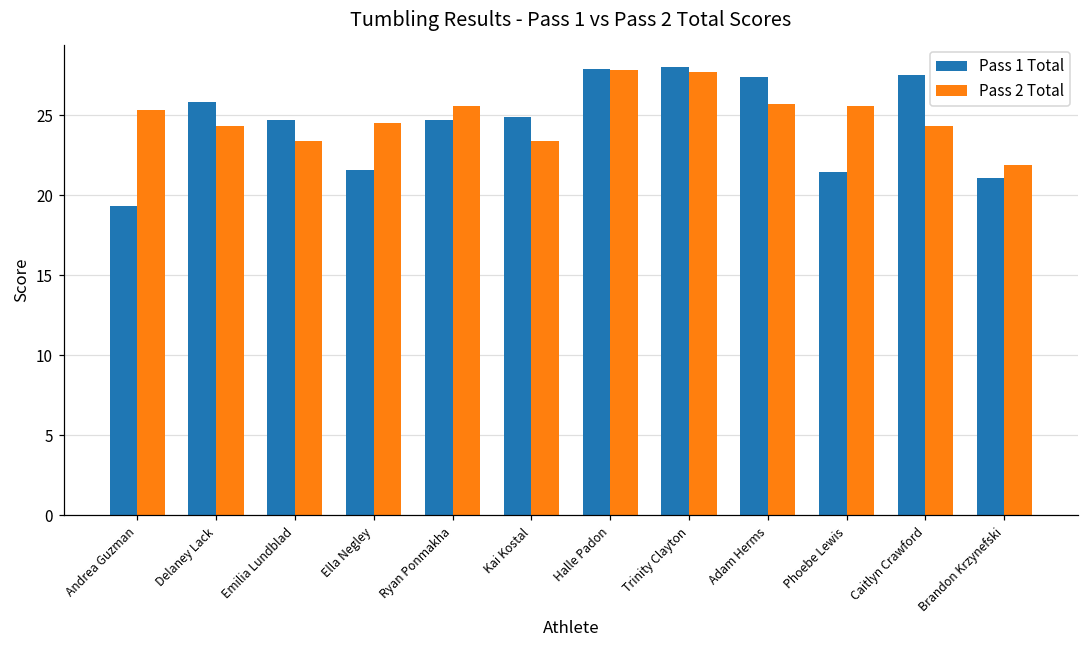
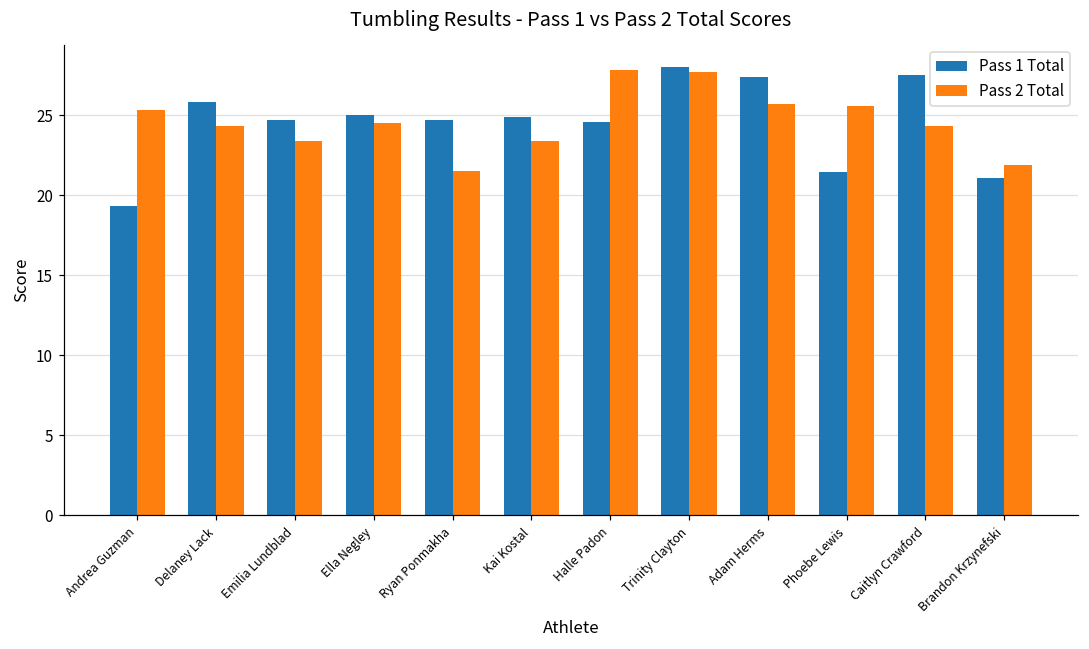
Pass 1 Total, Ella Negley: 21.6 -> 25.0
Pass 2 Total, Ryan Ponmakha: 25.6 -> 21.5
Pass 1 Total, Halle Padon: 27.9 -> 24.6
